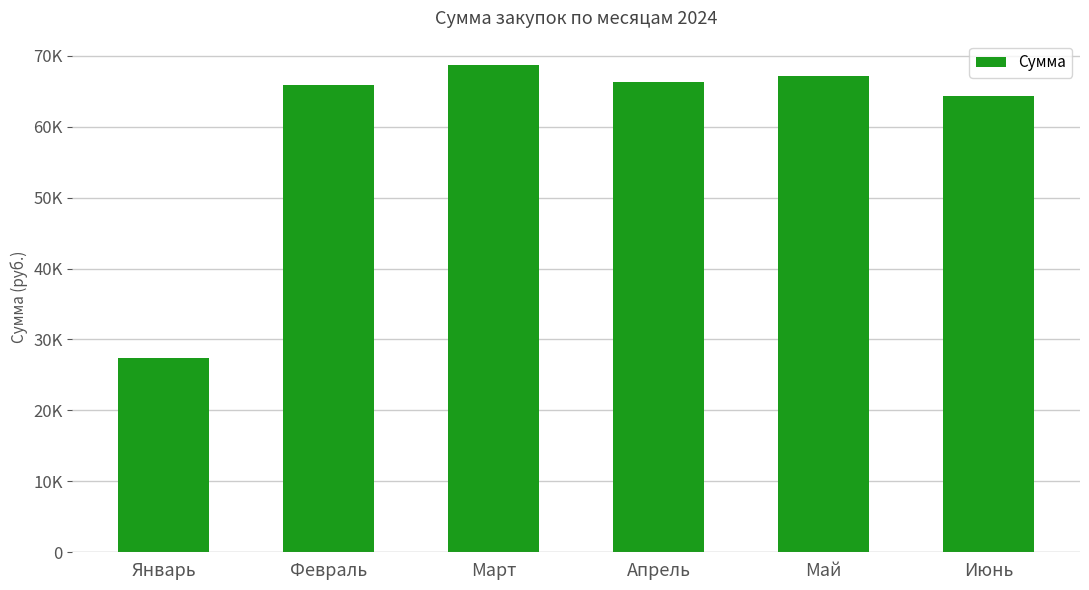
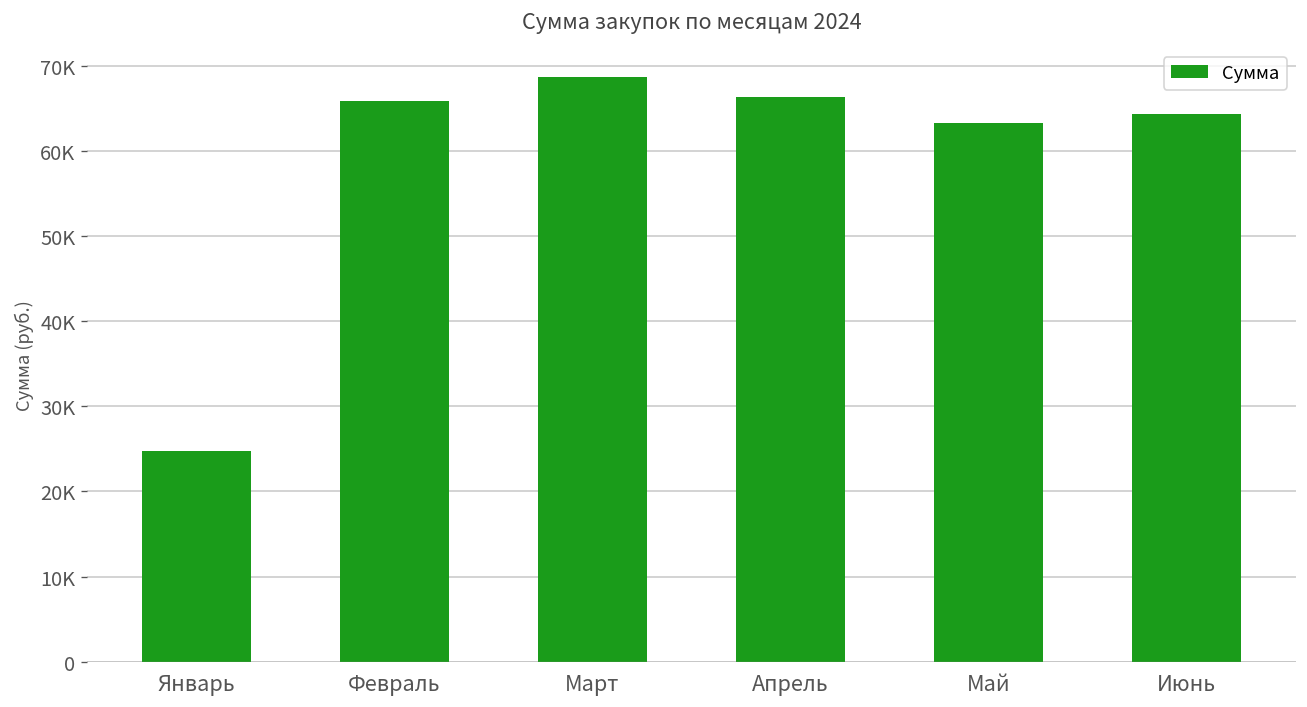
Январь: 27000 -> 25000
Май: 67000 -> 63000
